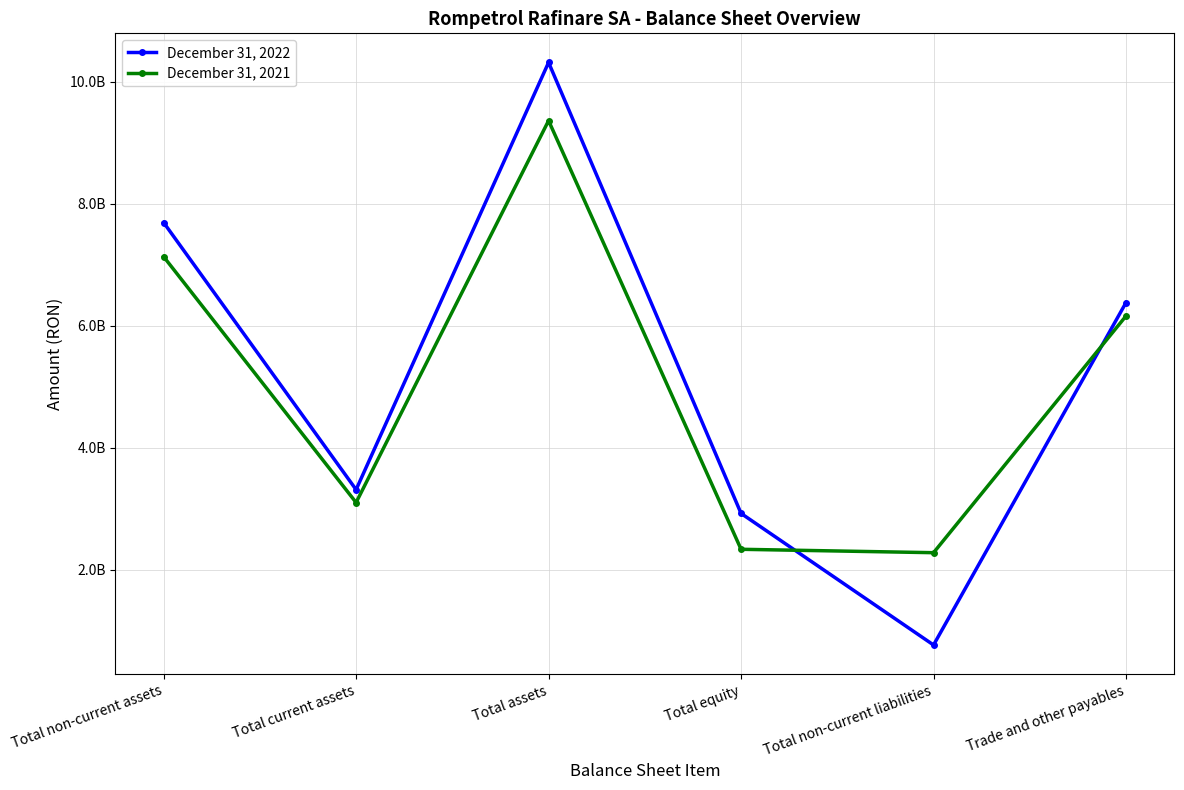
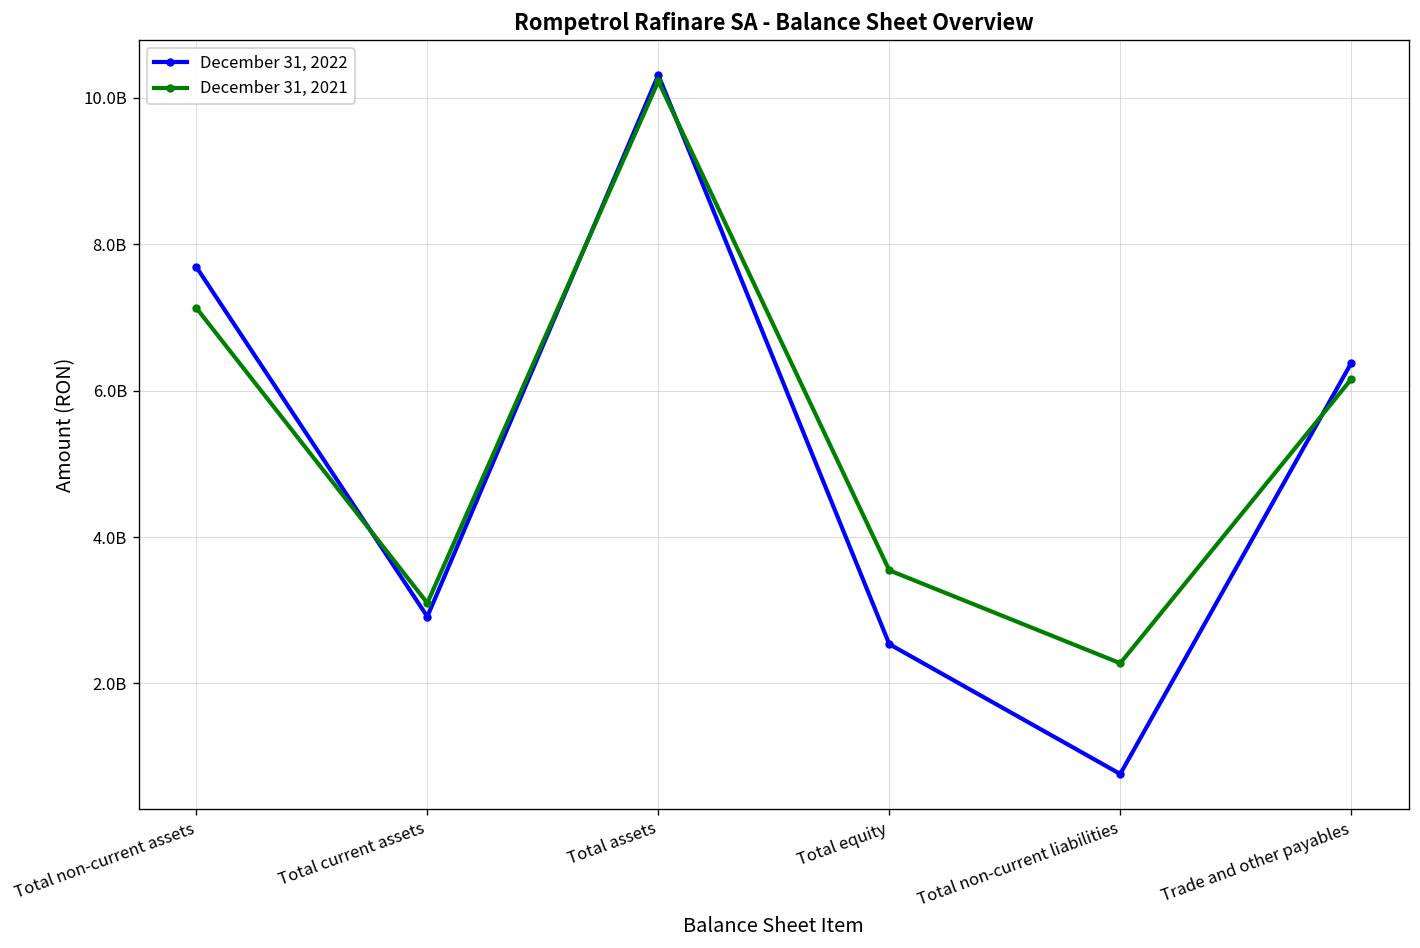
December 31, 2022, Total current assets: 3300000000 -> 2900000000
December 31, 2021, Total assets: 9400000000 -> 10200000000
December 31, 2022, Total equity: 2900000000 -> 2500000000
December 31, 2021, Total equity: 2300000000 -> 3500000000
